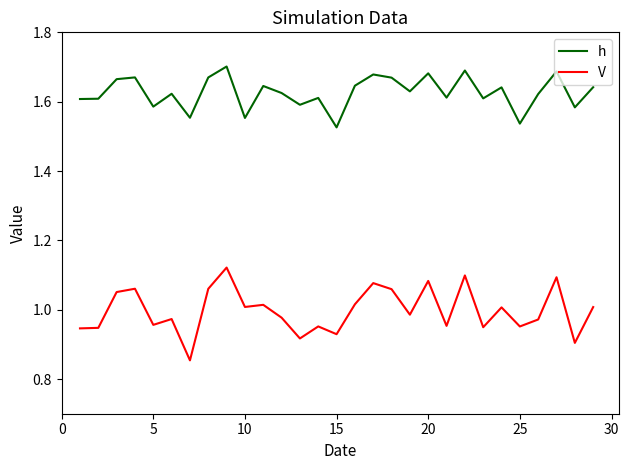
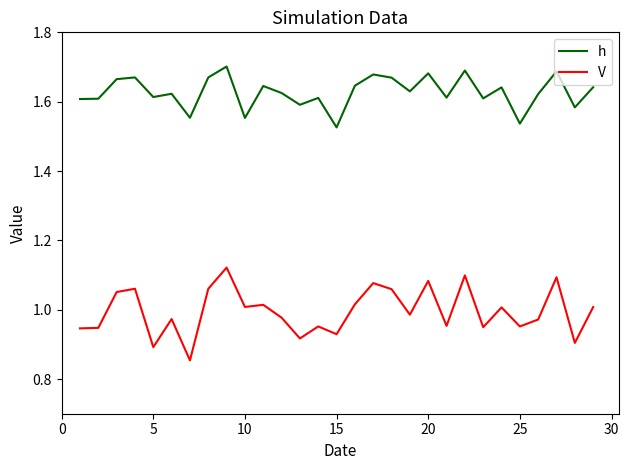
h, 5: 1.59 -> 1.61
V, 5: 0.96 -> 0.89
